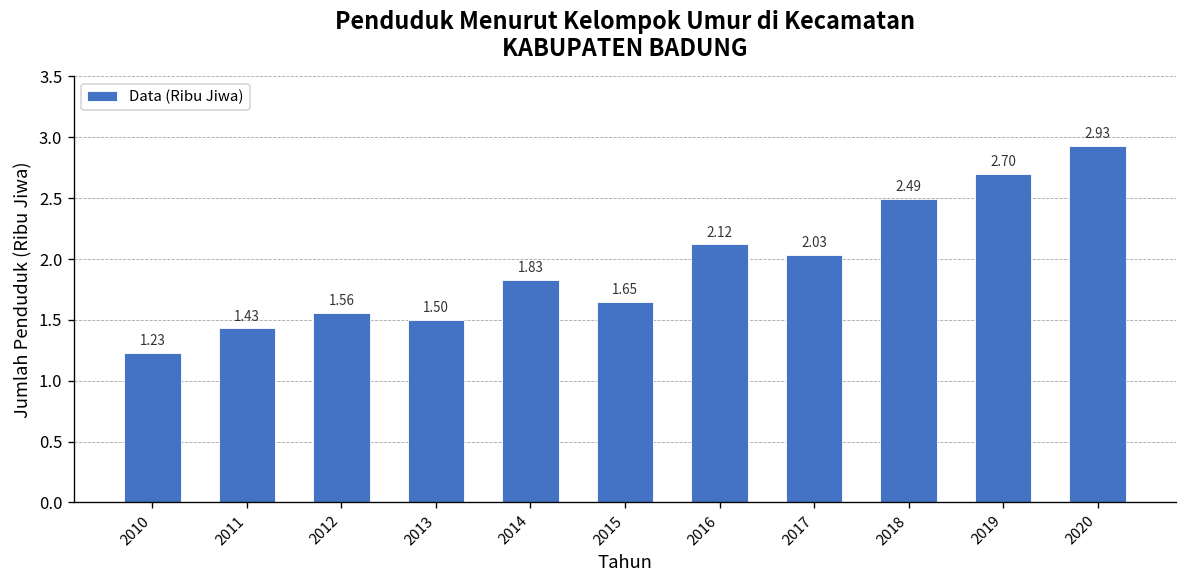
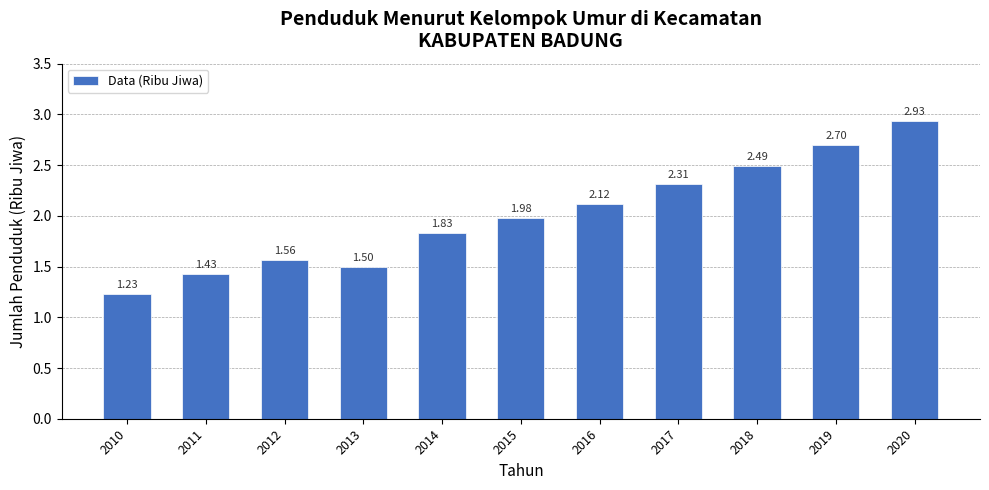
2015: 1.65 -> 1.98
2017: 2.03 -> 2.31
